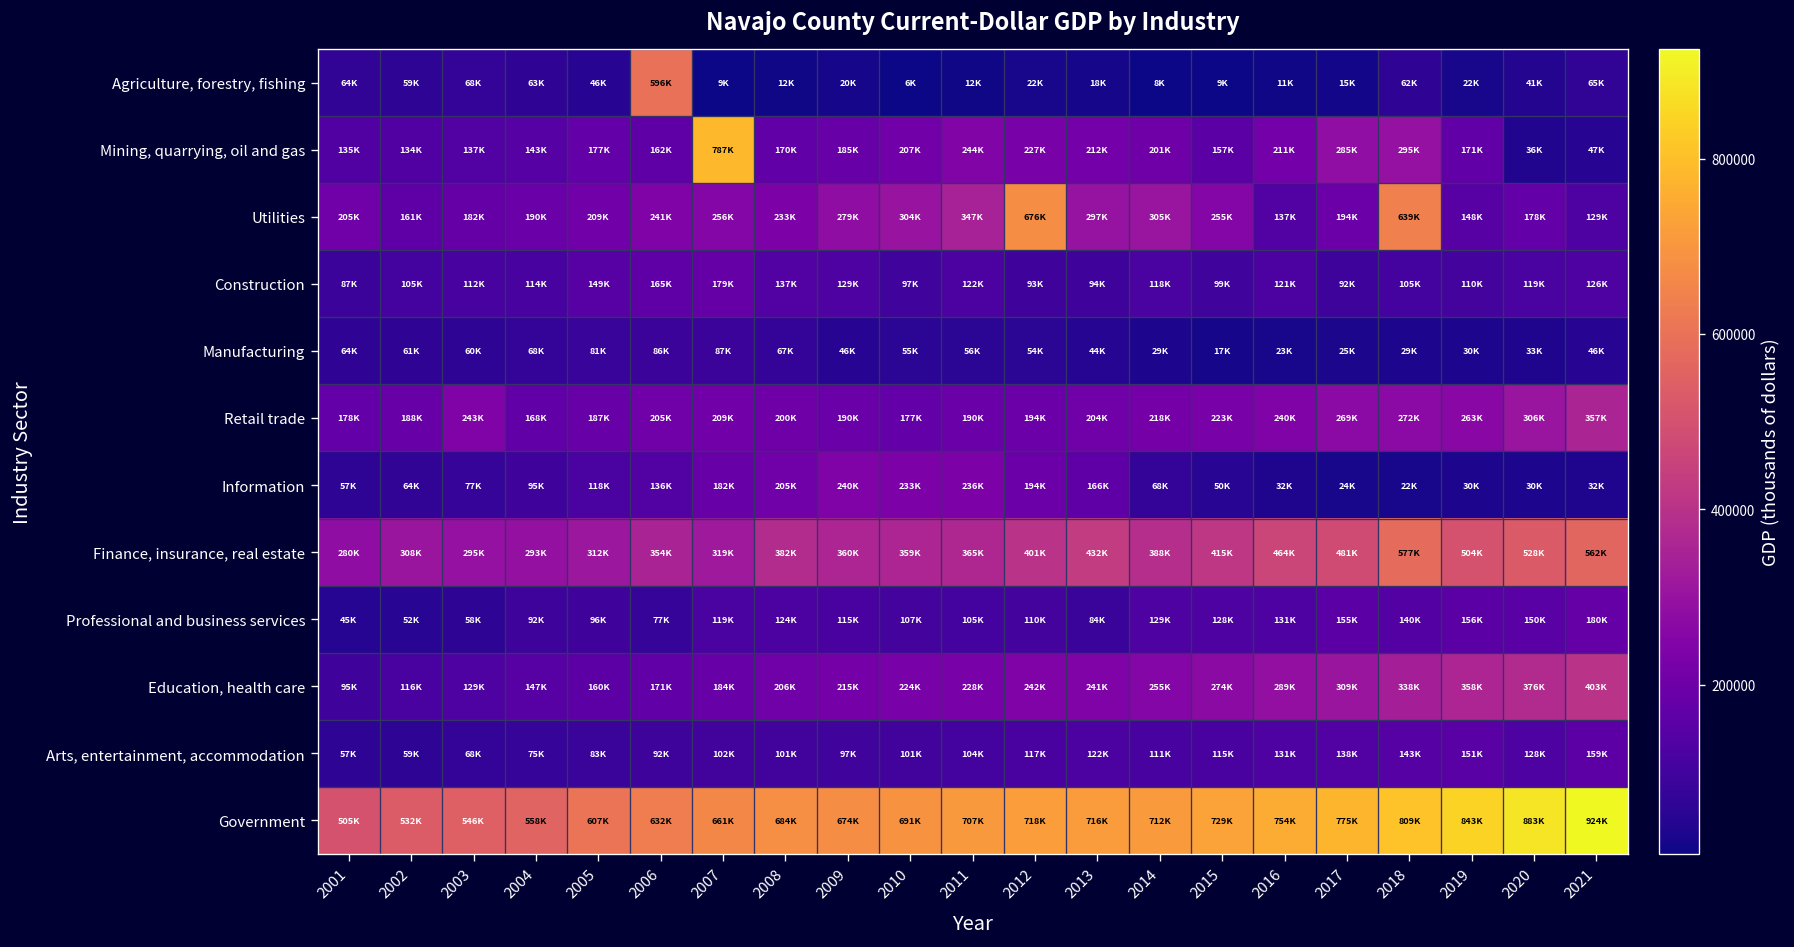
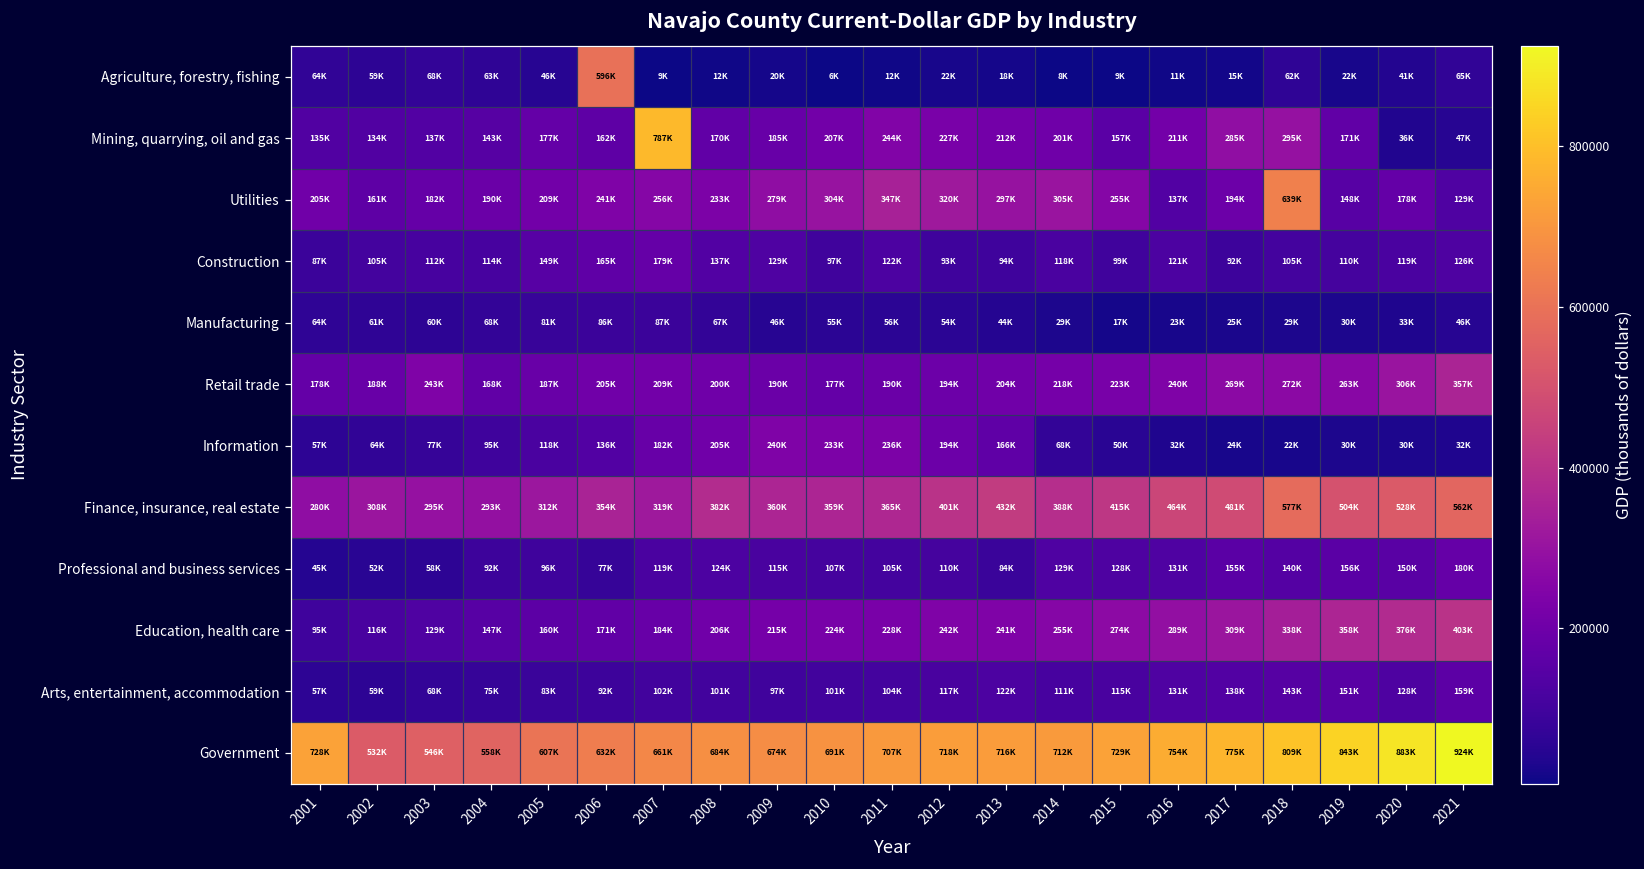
Utilities, 2012: 676K -> 320K
Government, 2001: 505K -> 728K
